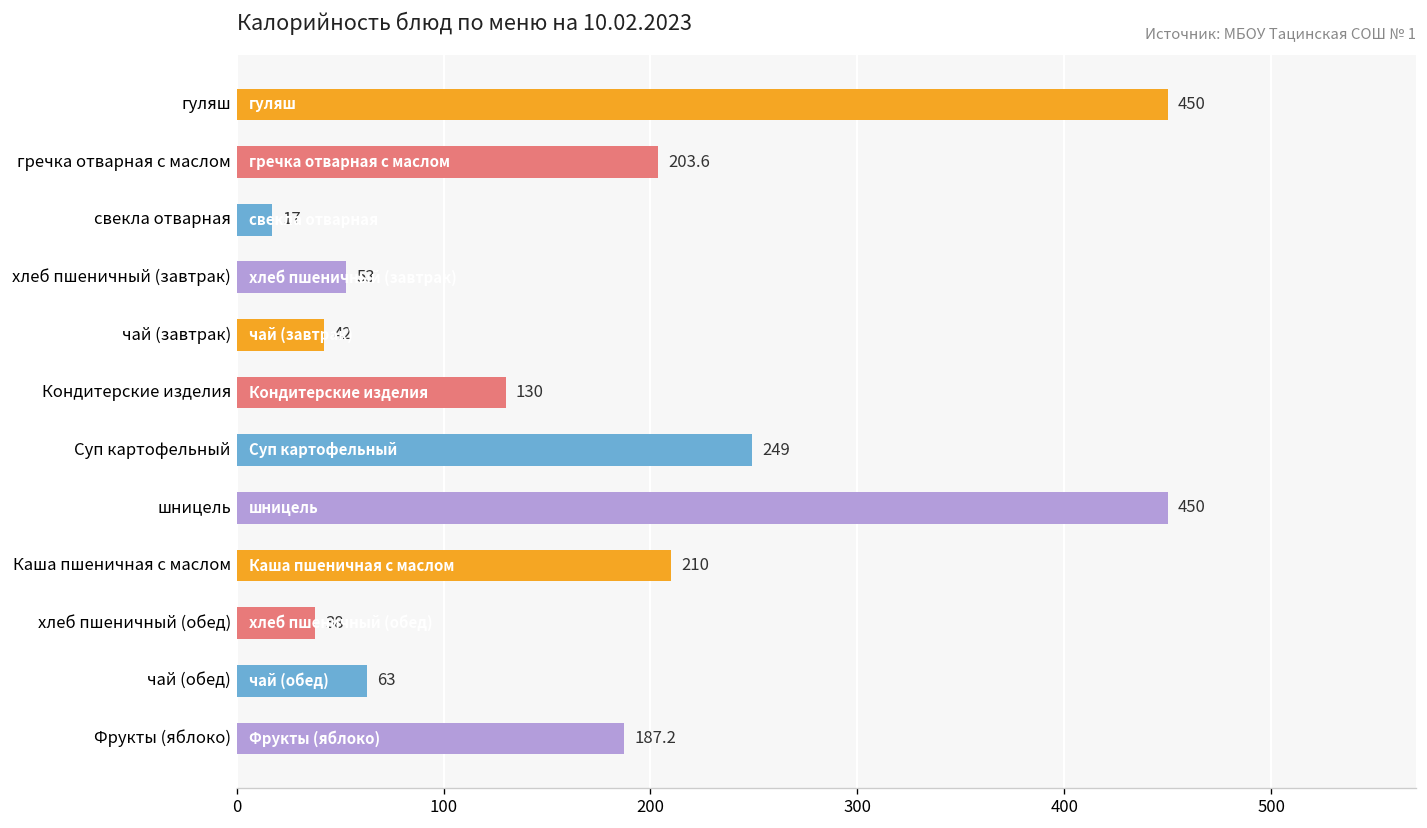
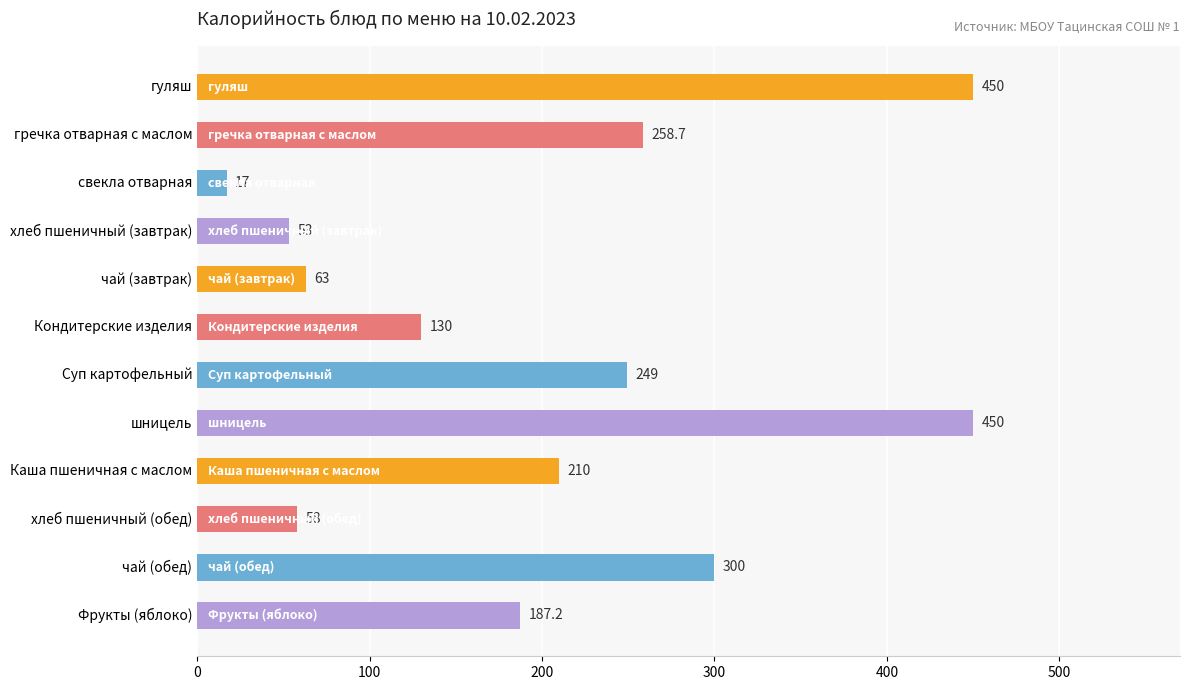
гречка отварная с маслом: 203.6 -> 258.7
чай (завтрак): 42 -> 63
хлеб пшеничный (обед): 38 -> 58
чай (обед): 63 -> 300
